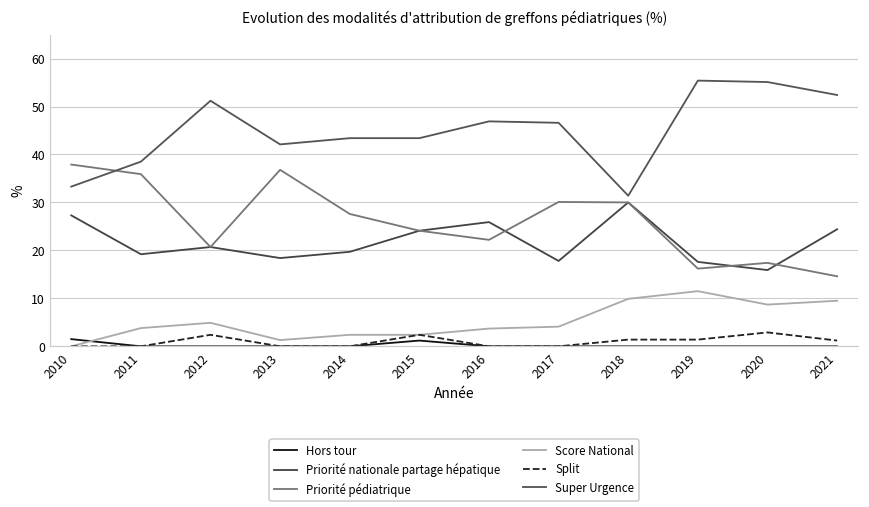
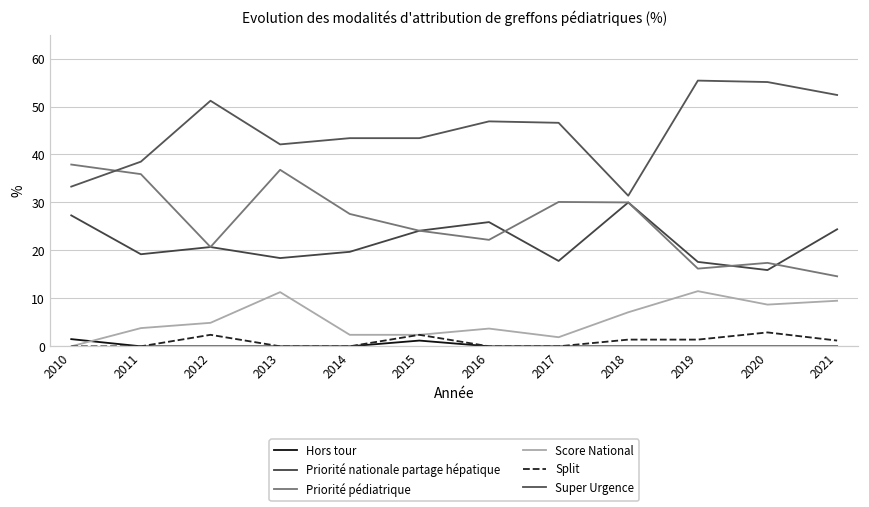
Score National, 2013: 1 -> 11
Score National, 2017: 4 -> 2
Score National, 2018: 10 -> 7
